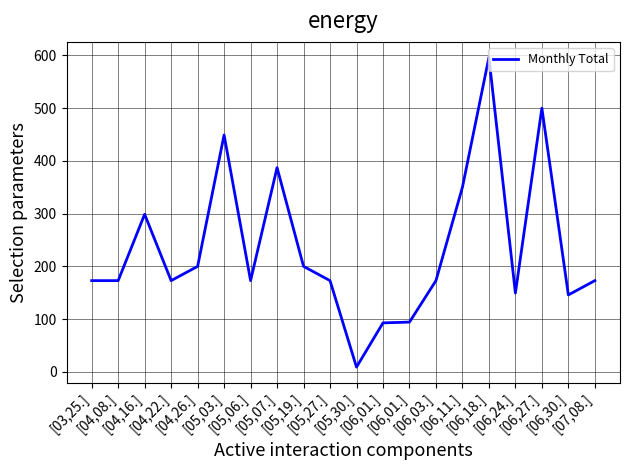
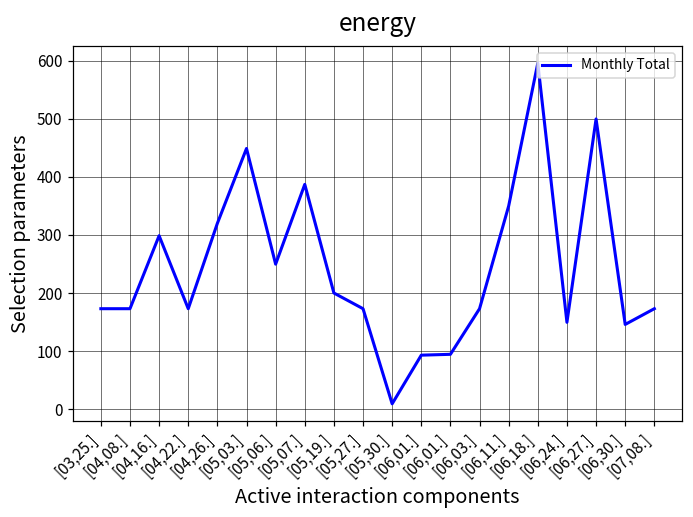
[04,26.]: 200 -> 320
[05,06.]: 170 -> 250
